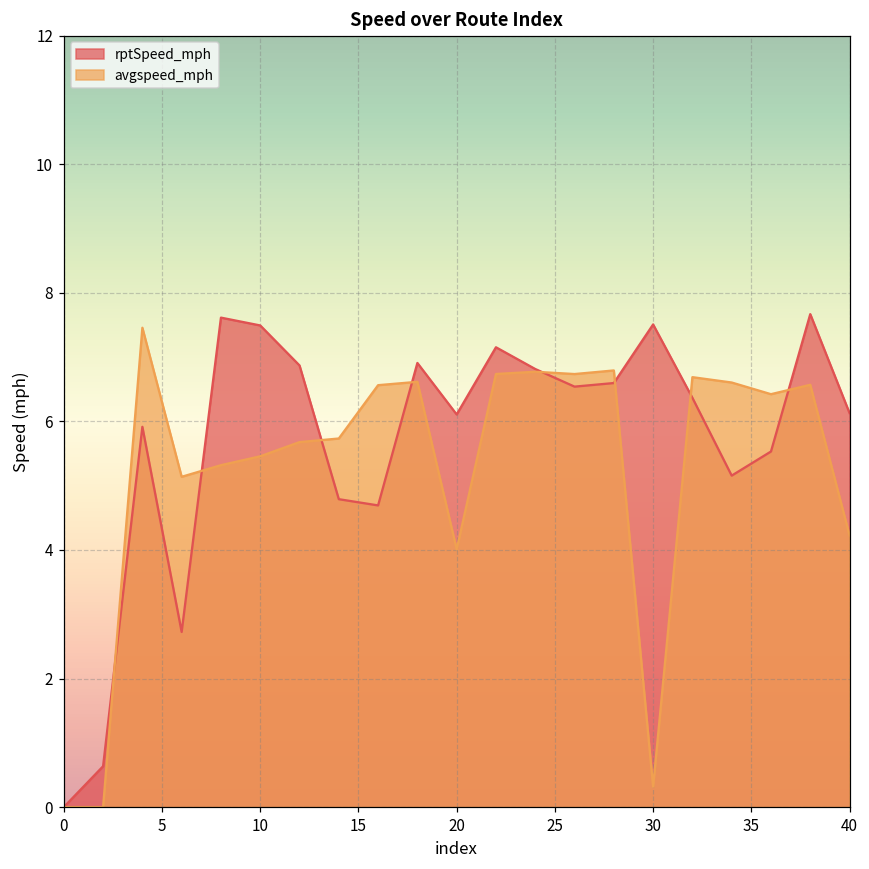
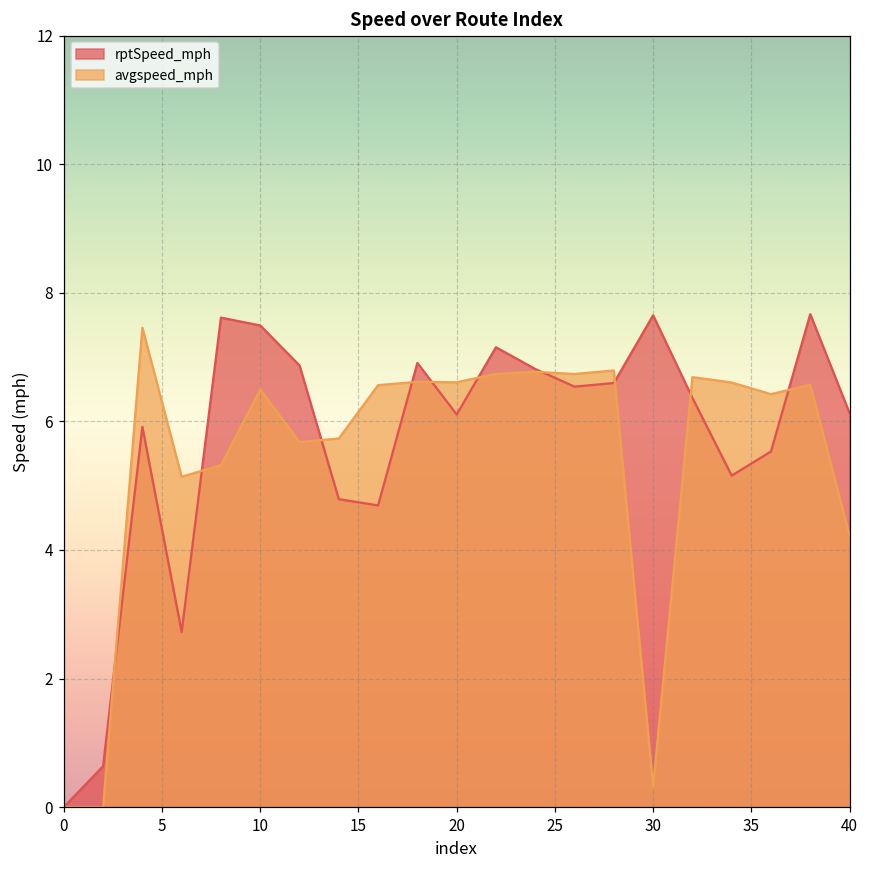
avgspeed_mph, 10: 5.5 -> 6.5
avgspeed_mph, 20: 4.0 -> 6.6
rptSpeed_mph, 30: 7.5 -> 7.6
